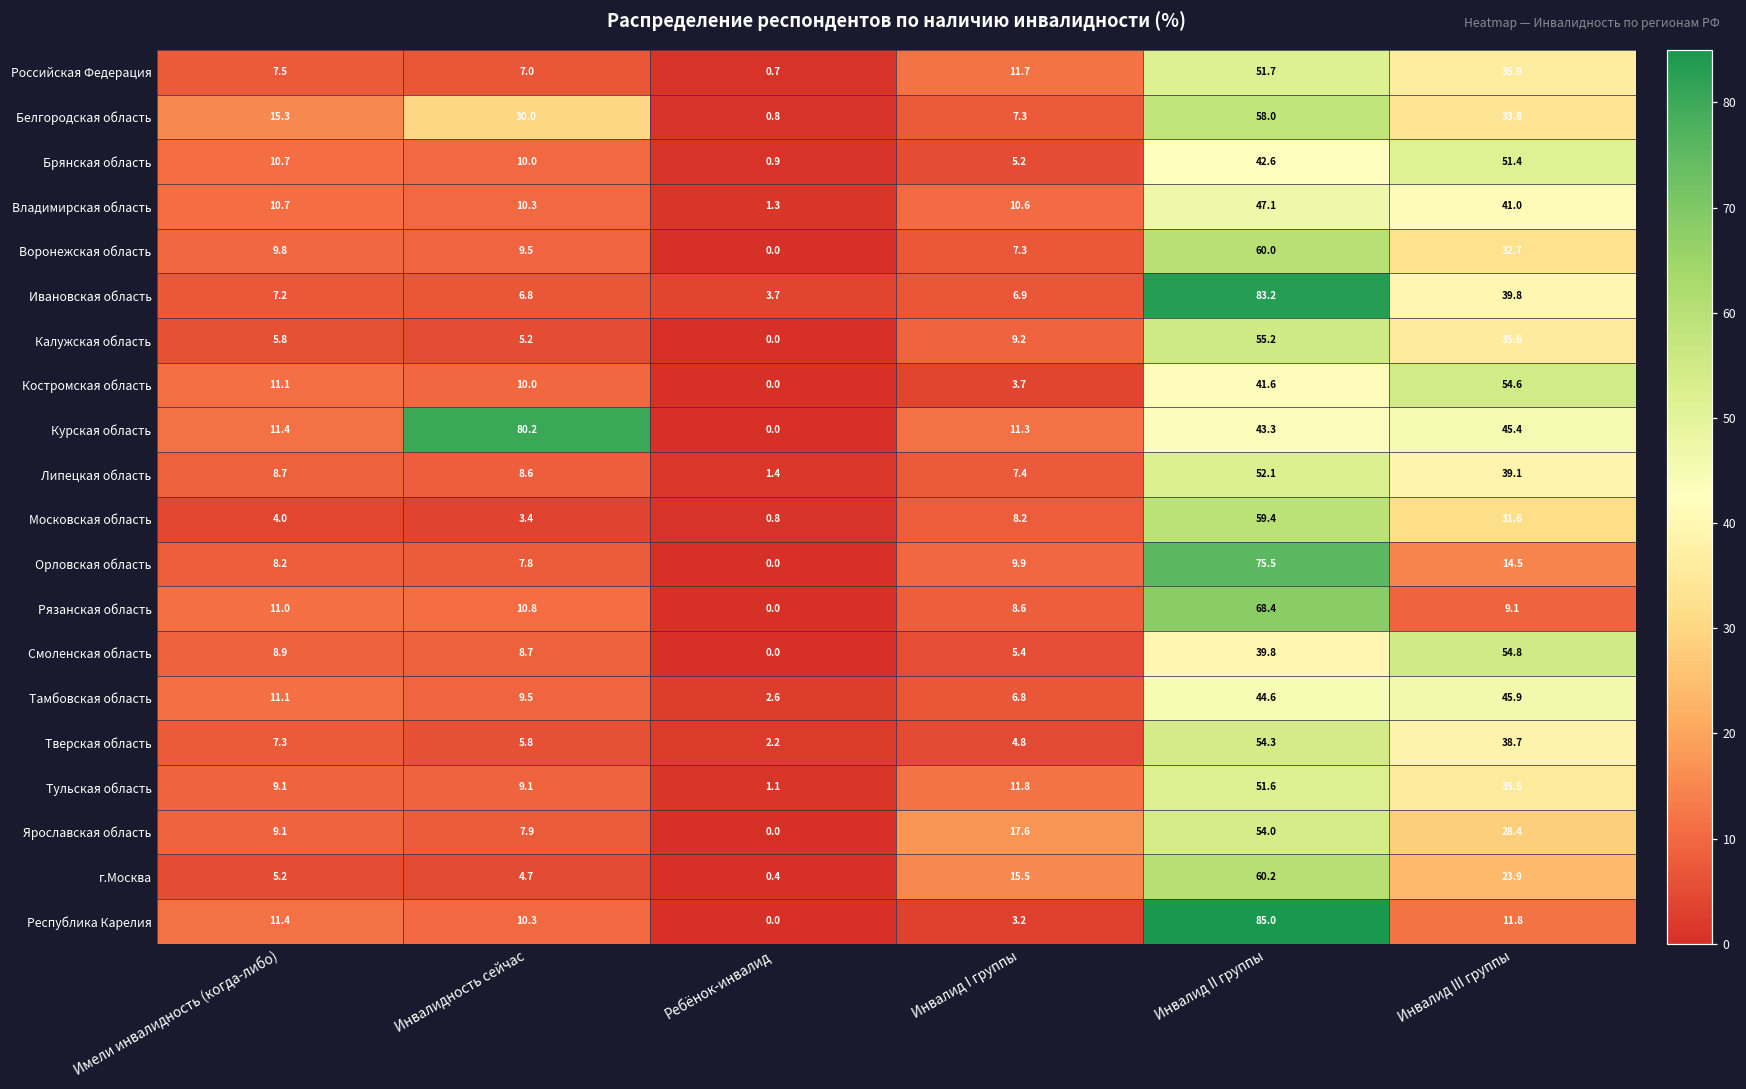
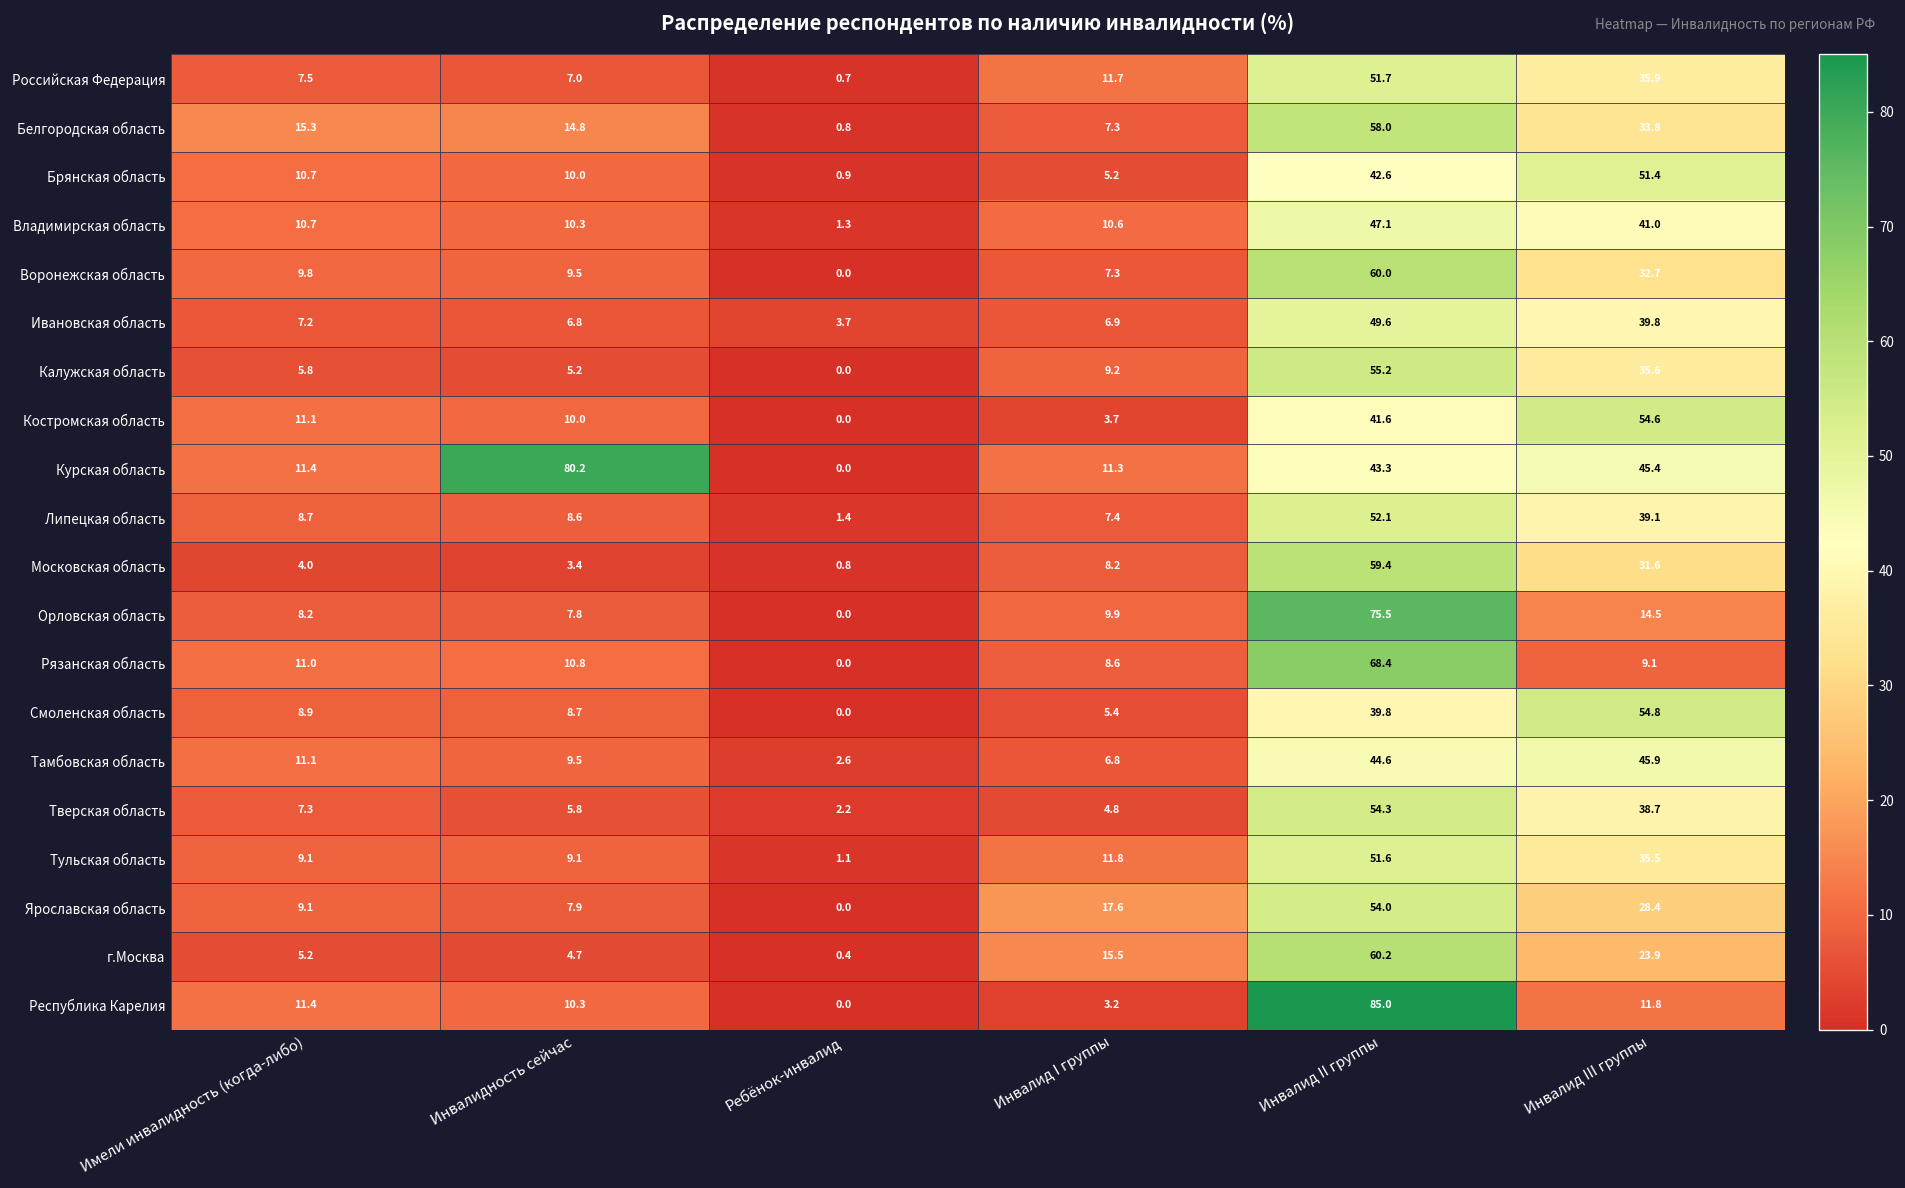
Белгородская область, Инвалидность сейчас: 30.0 -> 14.8
Ивановская область, Инвалид II группы: 83.2 -> 49.6
